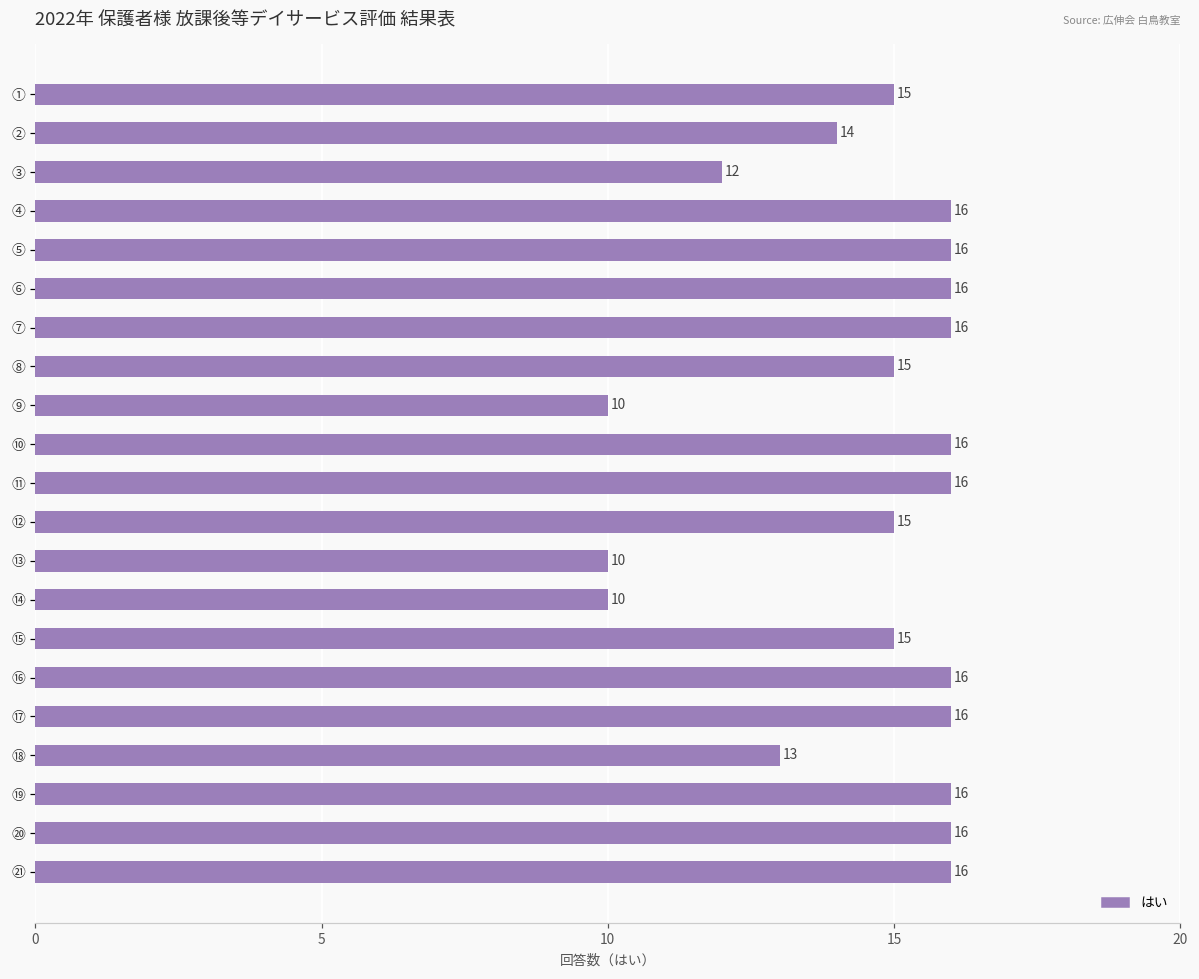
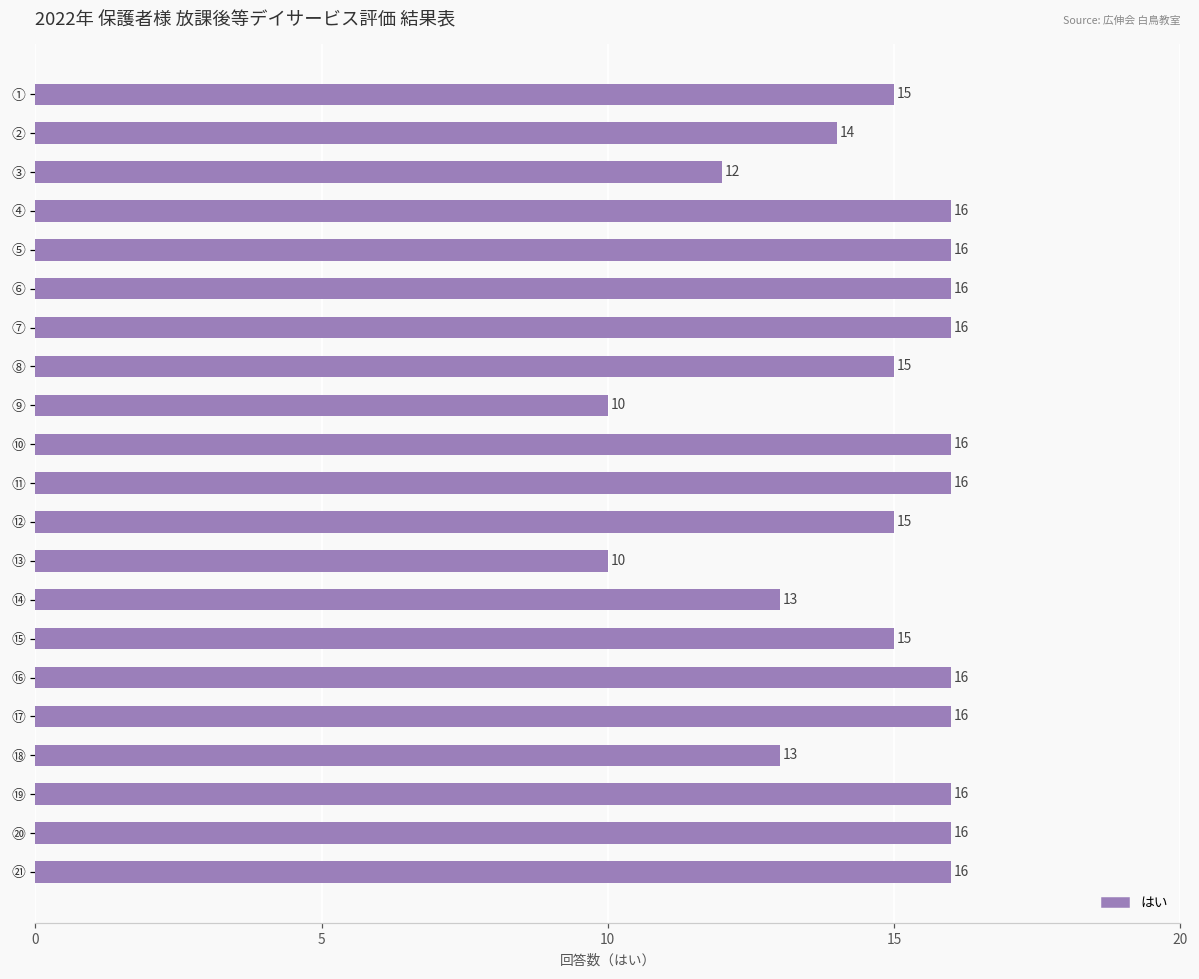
⑭: 10 -> 13
